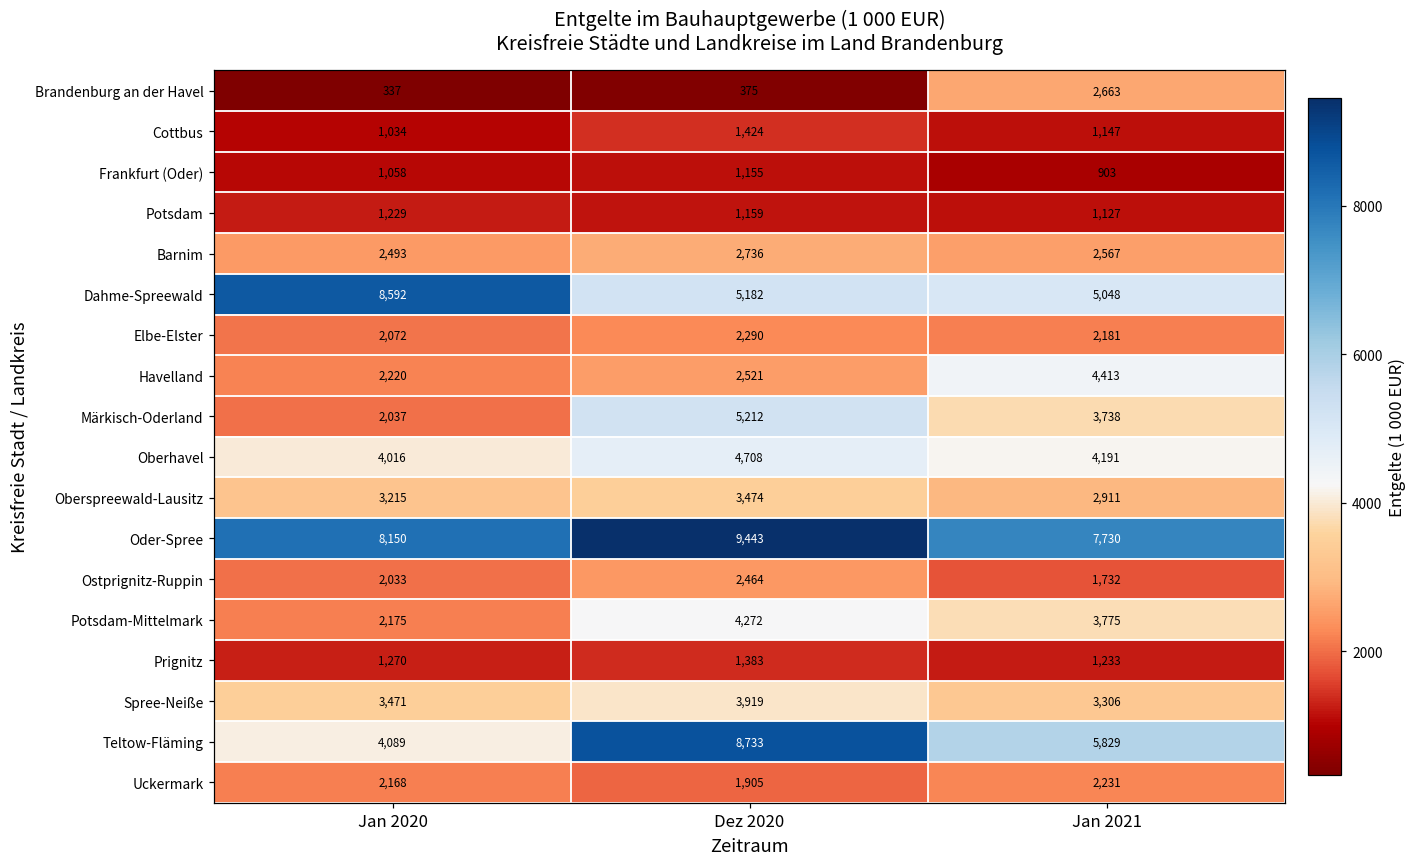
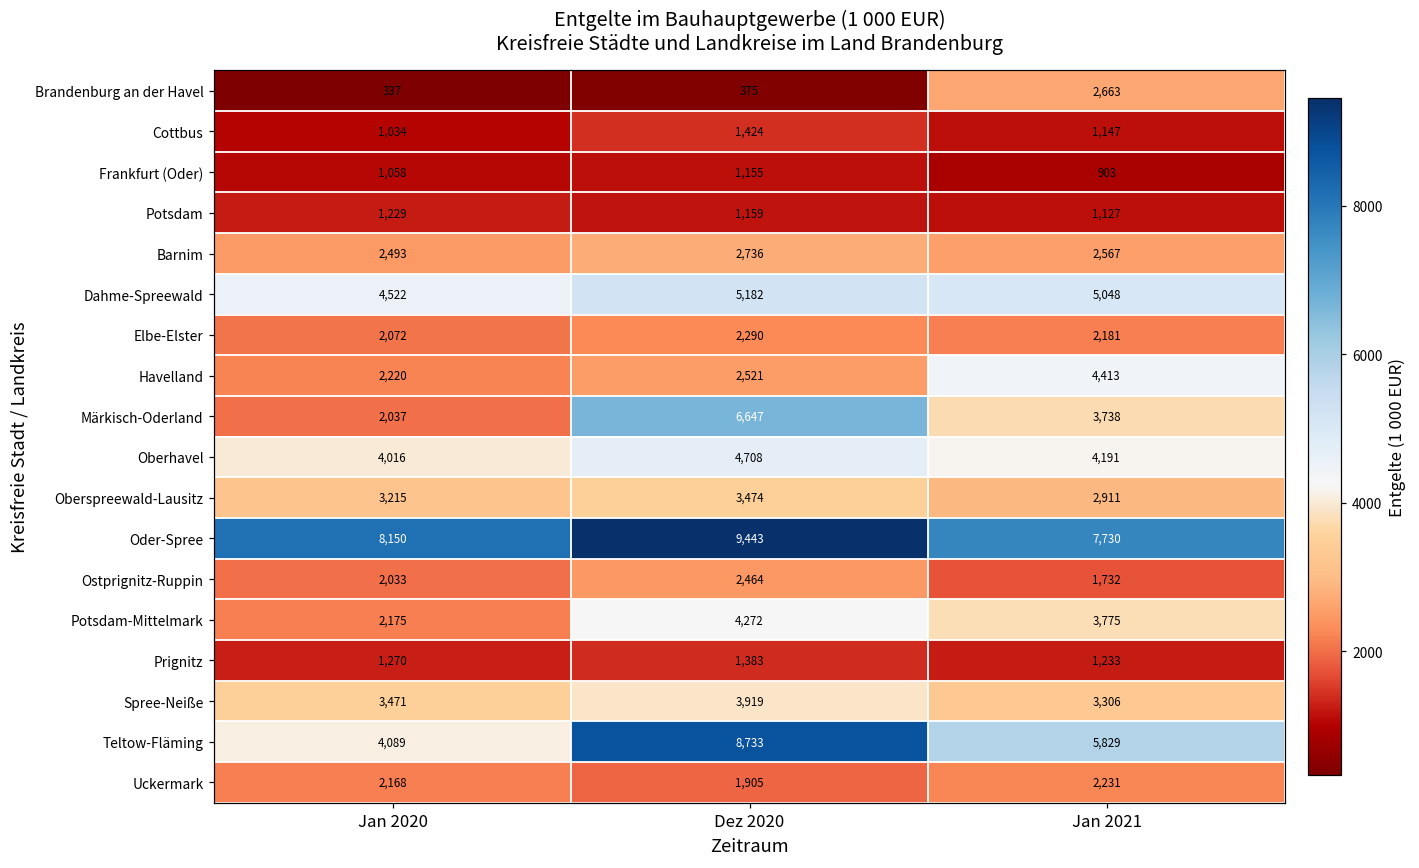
Dahme-Spreewald, Jan 2020: 8,592 -> 4,522
Märkisch-Oderland, Dez 2020: 5,212 -> 6,647
